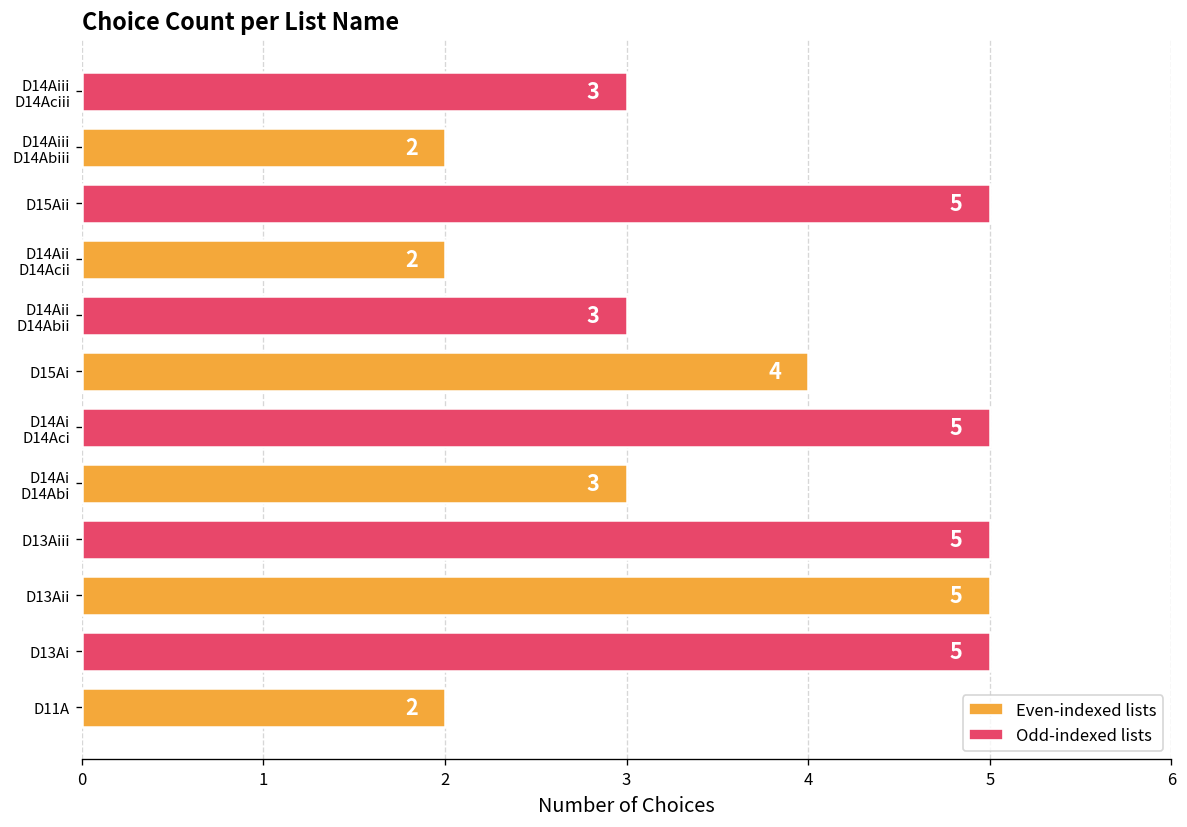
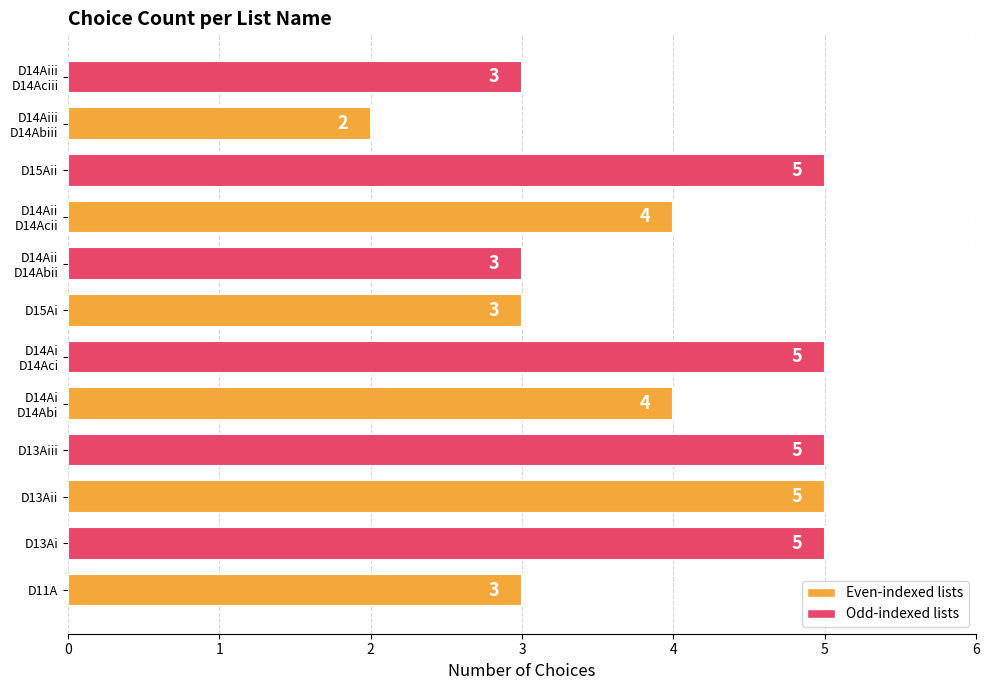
D14Aii D14Acii: 2 -> 4
D15Ai: 4 -> 3
D14Ai D14Abi: 3 -> 4
D11A: 2 -> 3
